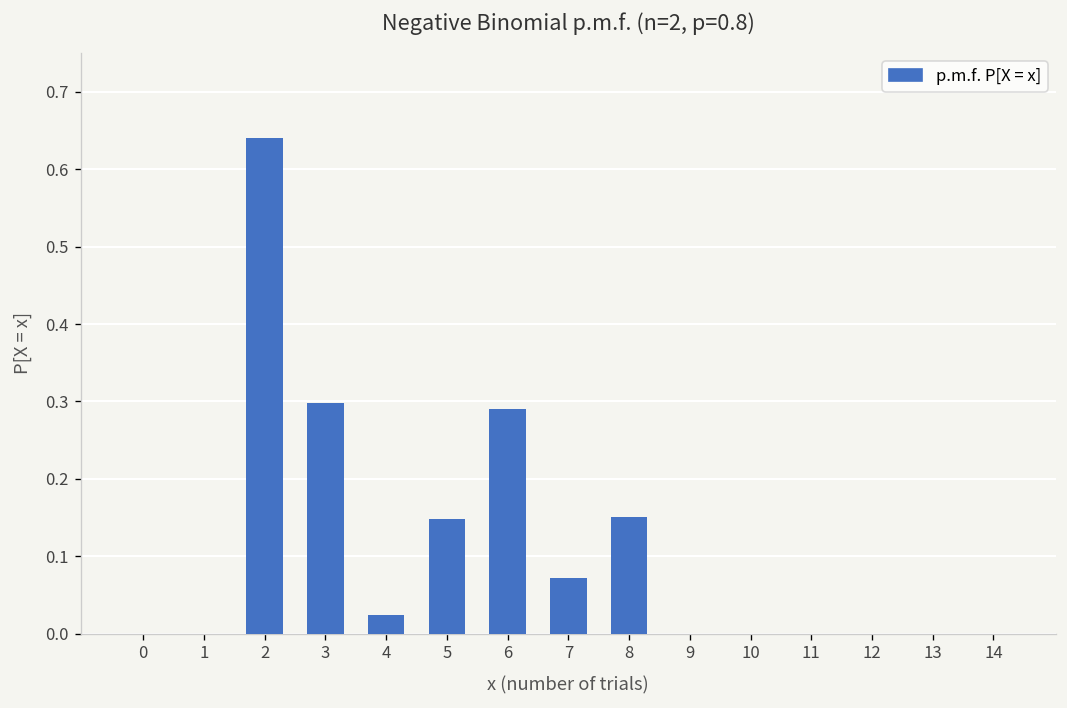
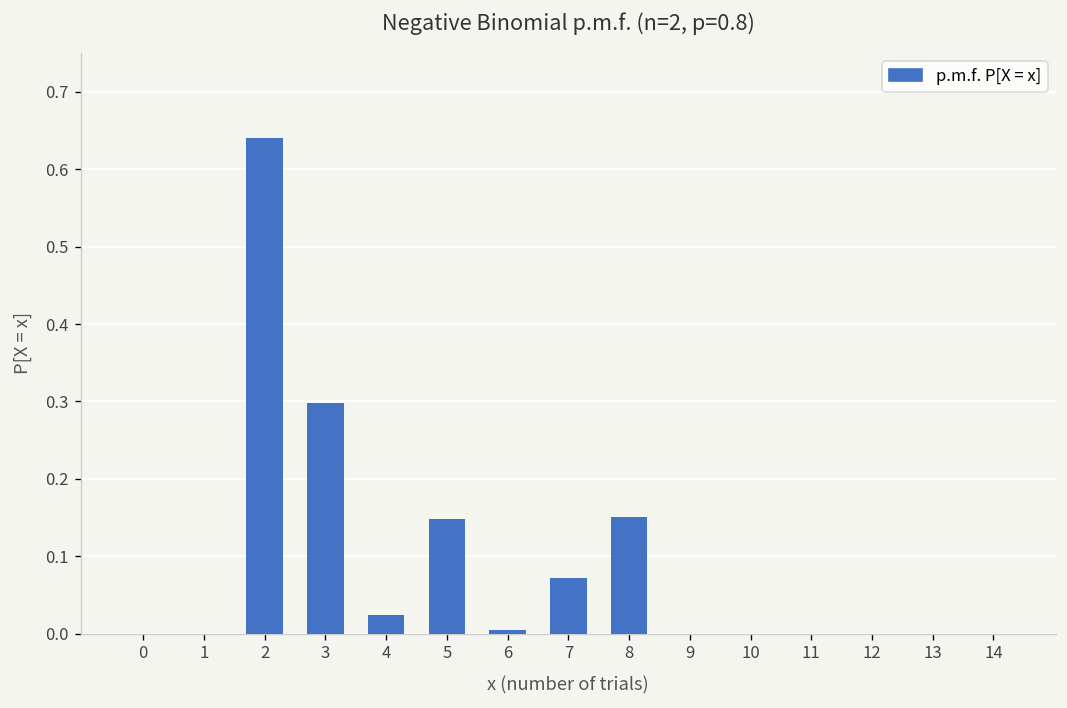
6: 0.29 -> 0.01
